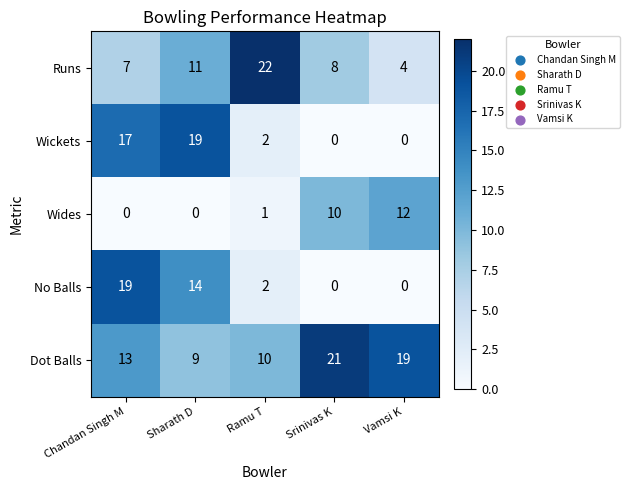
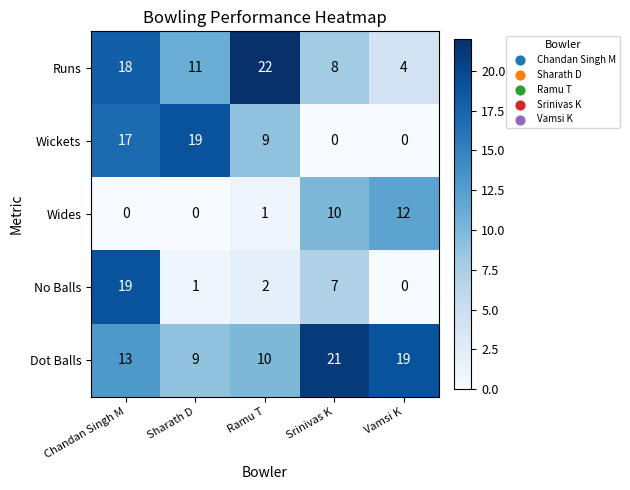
Runs, Chandan Singh M: 7 -> 18
Wickets, Ramu T: 2 -> 9
No Balls, Sharath D: 14 -> 1
No Balls, Srinivas K: 0 -> 7
